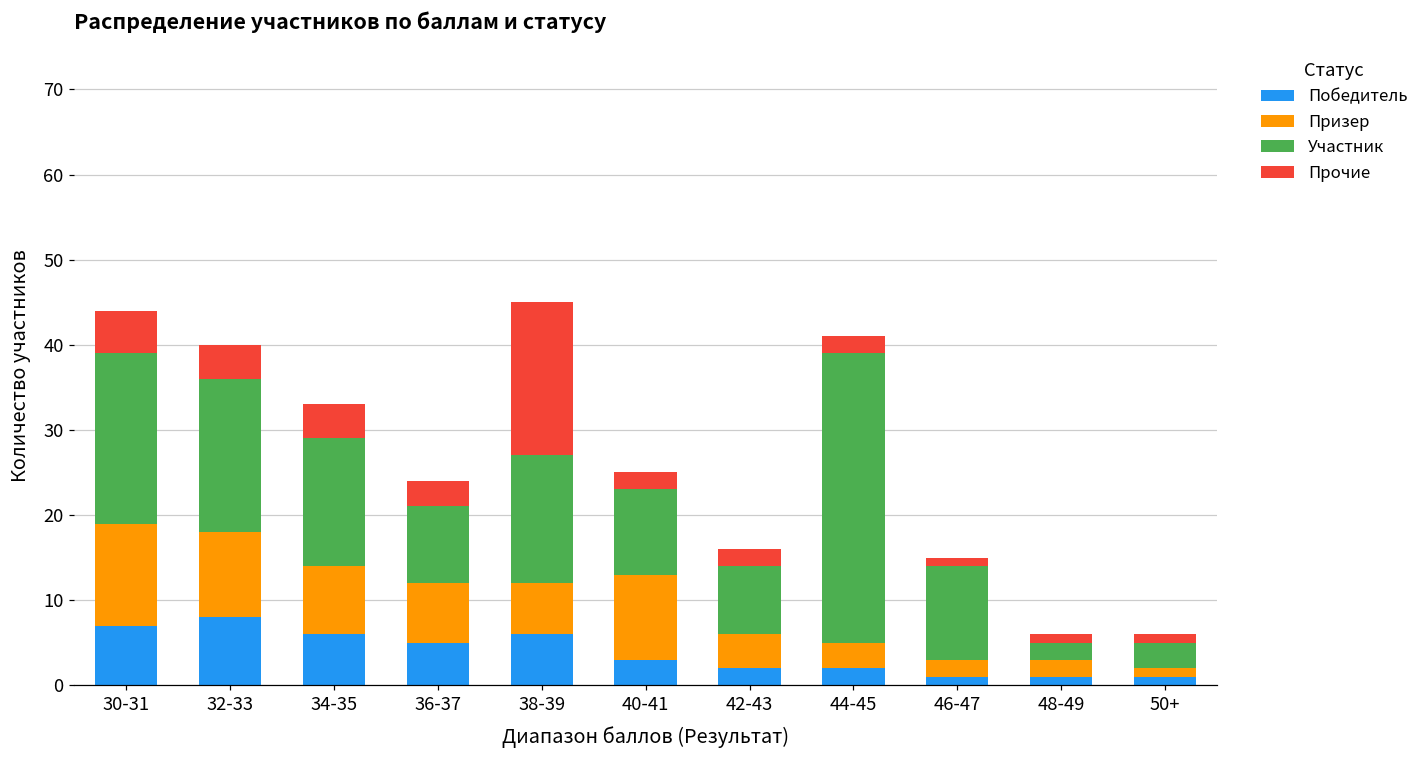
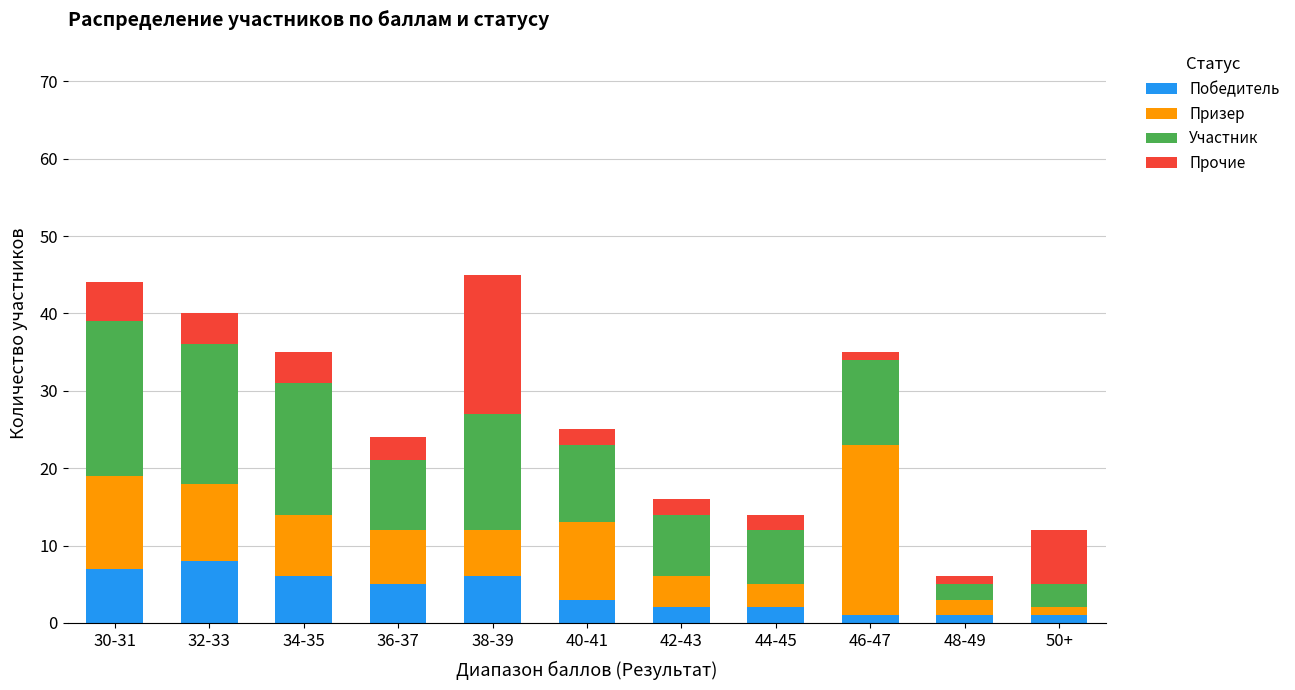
Участник, 34-35: 15 -> 17
Участник, 44-45: 34 -> 7
Призер, 46-47: 2 -> 22
Прочие, 50+: 1 -> 7
